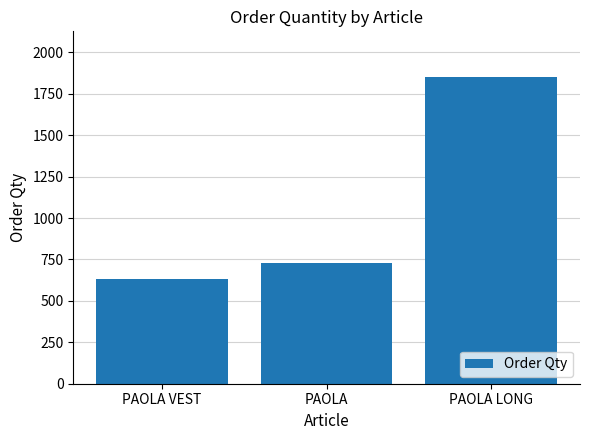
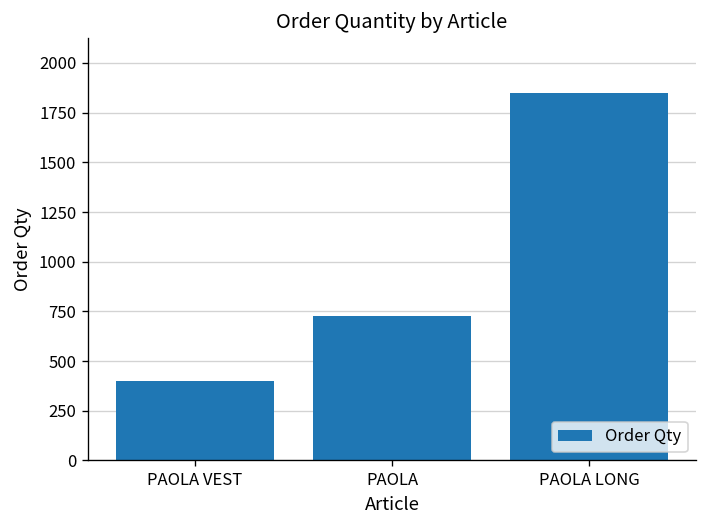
PAOLA VEST: 630 -> 400
